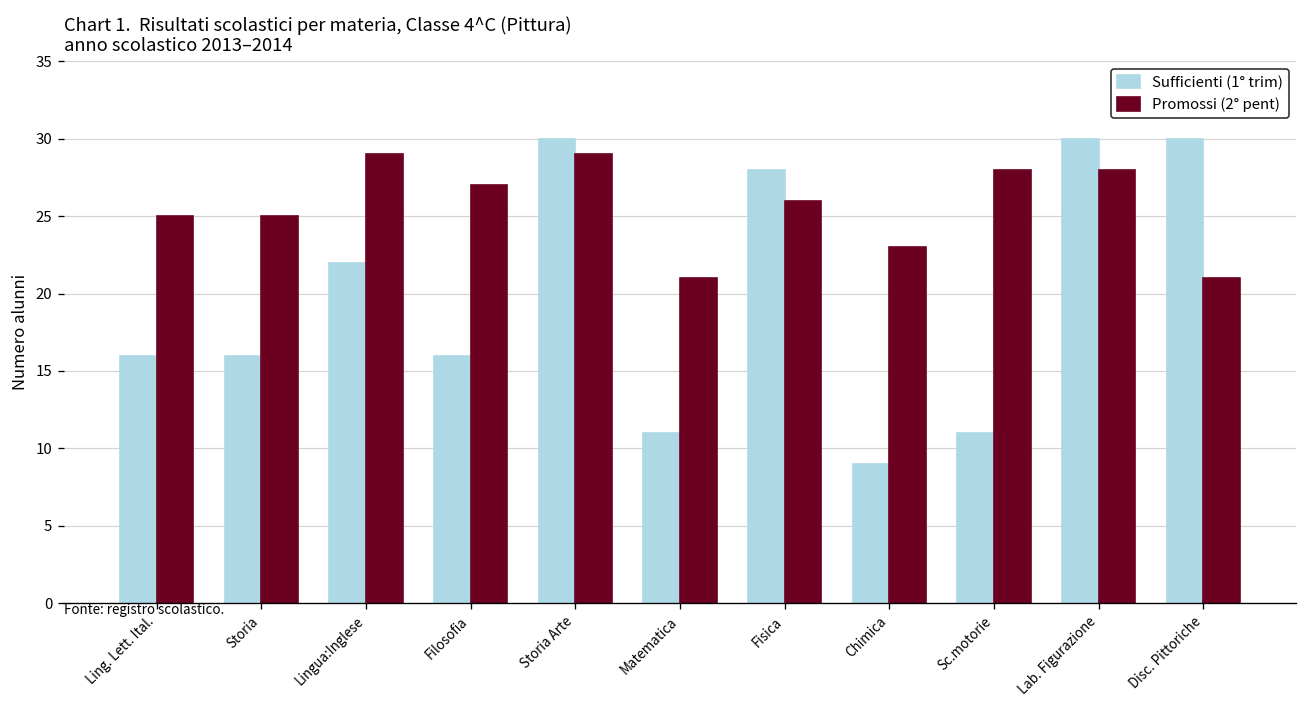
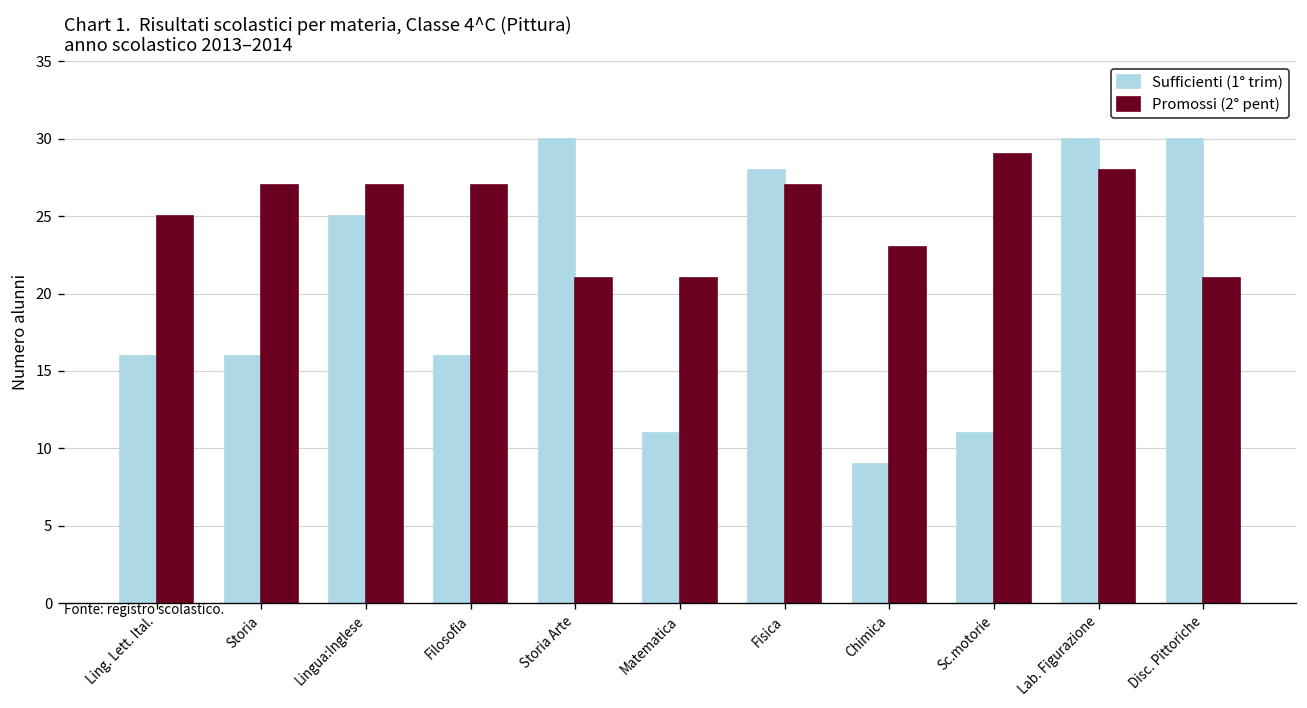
Promossi (2° pent), Storia: 25 -> 27
Sufficienti (1° trim), Lingua:Inglese: 22 -> 25
Promossi (2° pent), Lingua:Inglese: 29 -> 27
Promossi (2° pent), Storia Arte: 29 -> 21
Promossi (2° pent), Fisica: 26 -> 27
Promossi (2° pent), Sc.motorie: 28 -> 29
